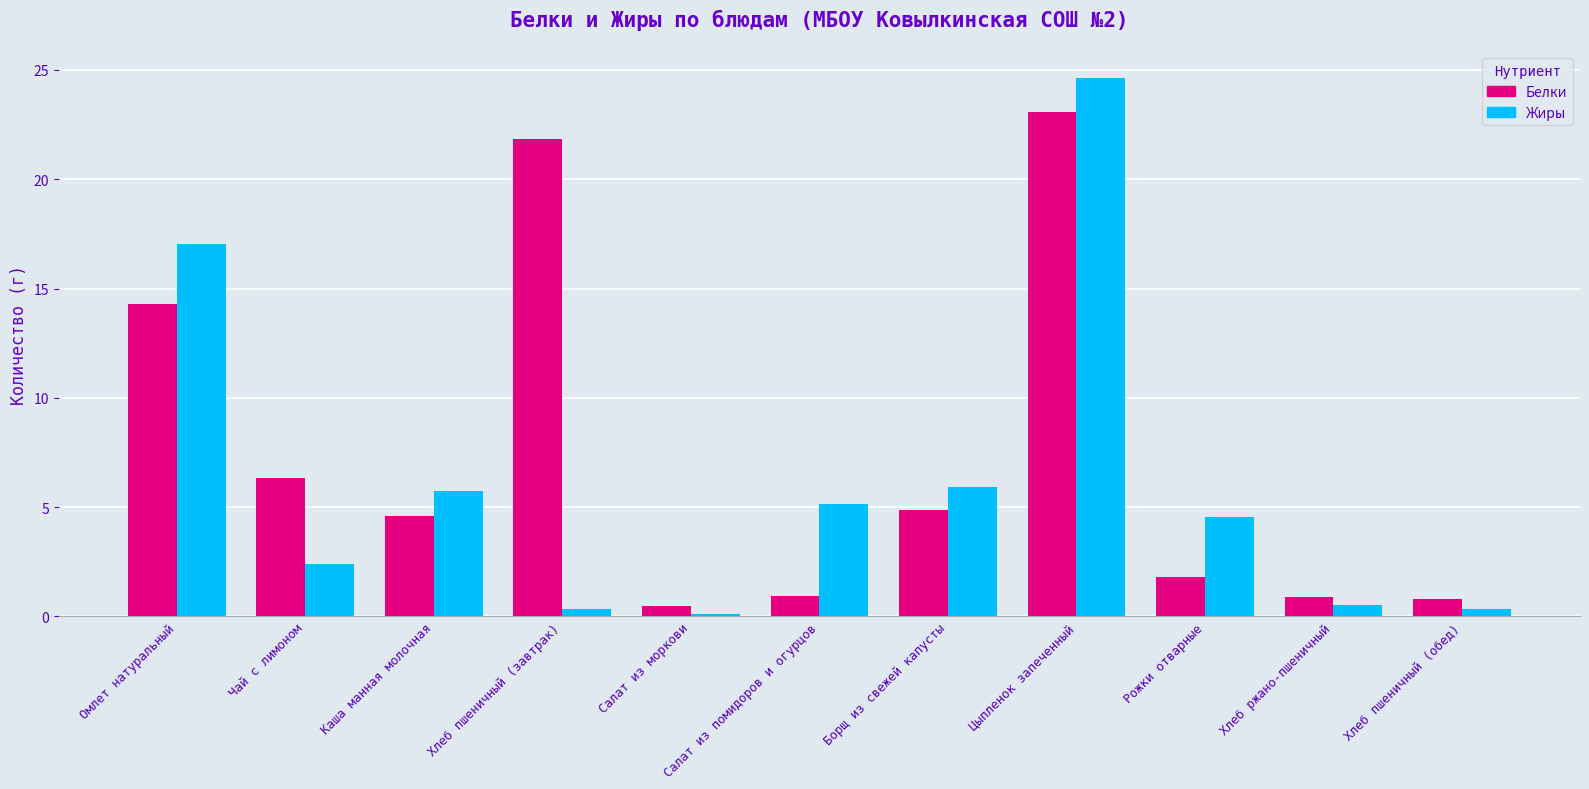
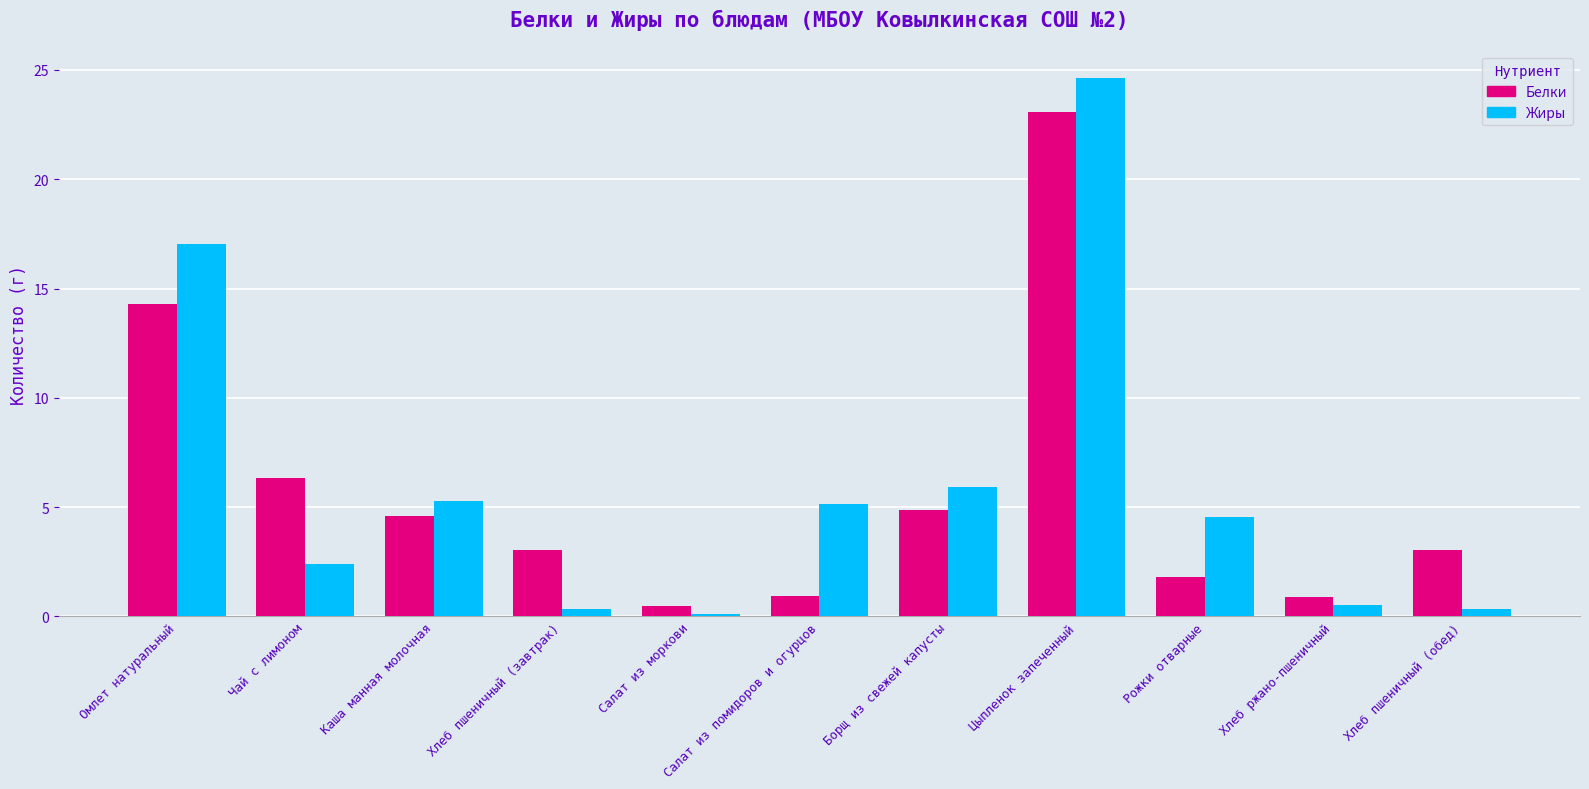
Жиры, Каша манная молочная: 5.7 -> 5.3
Белки, Хлеб пшеничный (завтрак): 21.8 -> 3.0
Белки, Хлеб пшеничный (обед): 0.8 -> 3.0
